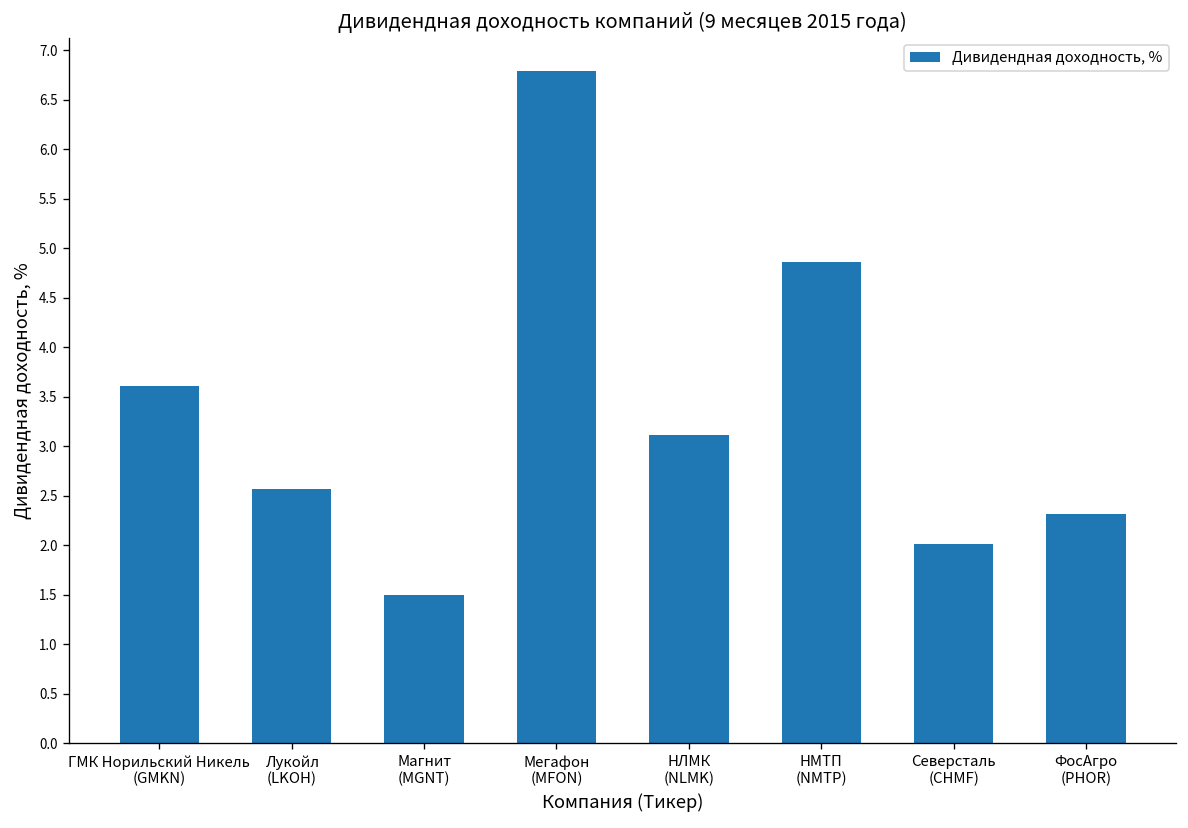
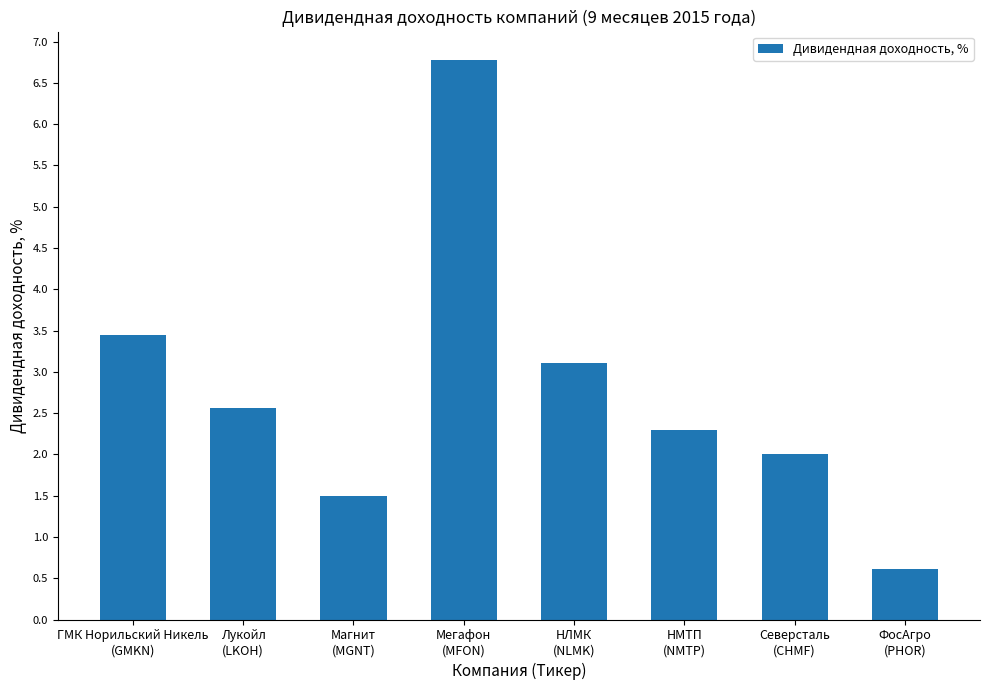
ГМК Норильский Никель (GMKN): 3.6 -> 3.4
НМТП (NMTP): 4.9 -> 2.3
ФосАгро (PHOR): 2.3 -> 0.6
